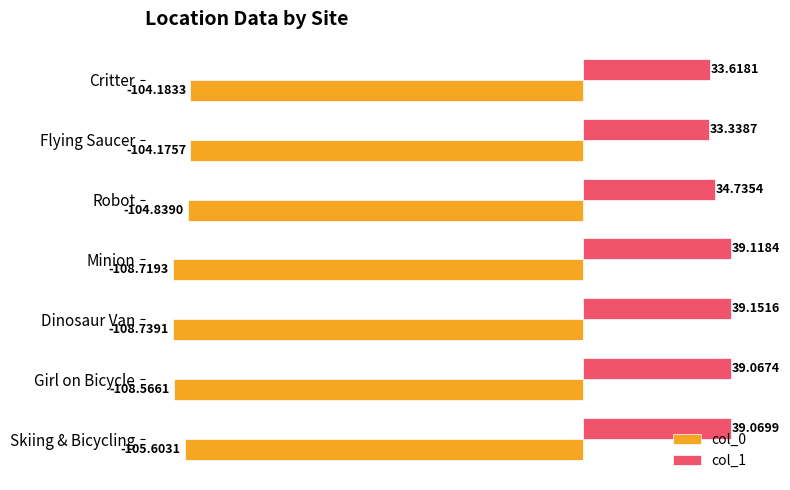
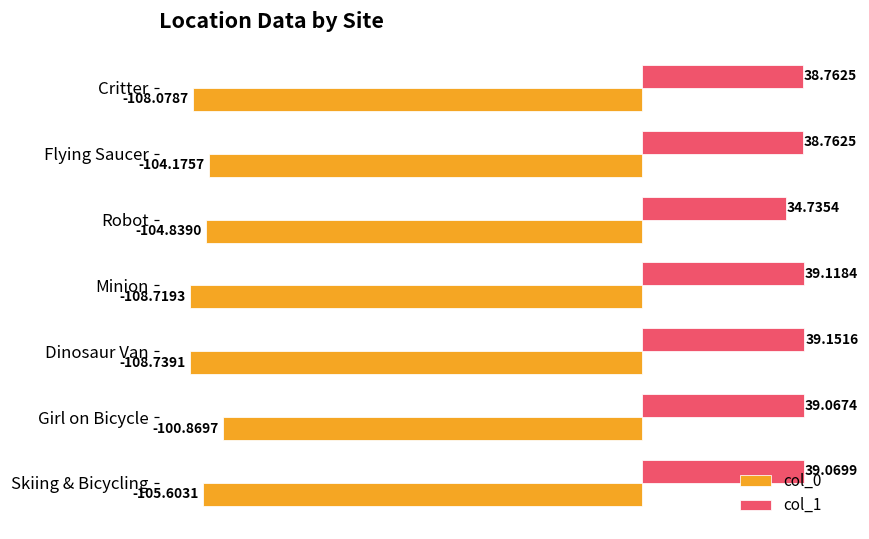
col_1, Critter: 33.6181 -> 38.7625
col_0, Critter: -104.1833 -> -108.0787
col_1, Flying Saucer: 33.3387 -> 38.7625
col_0, Girl on Bicycle: -108.5661 -> -100.8697
